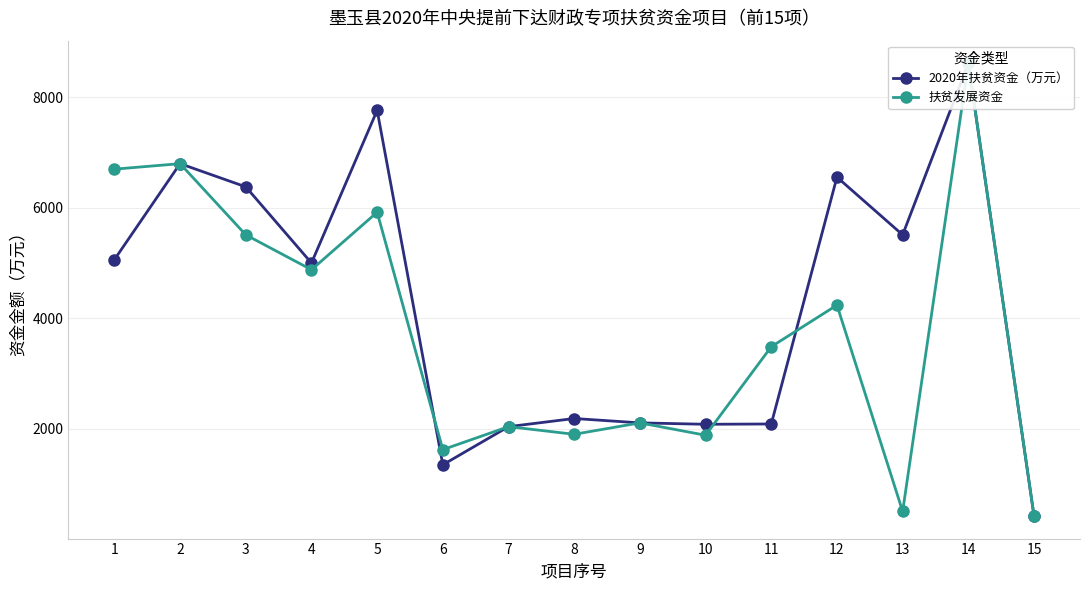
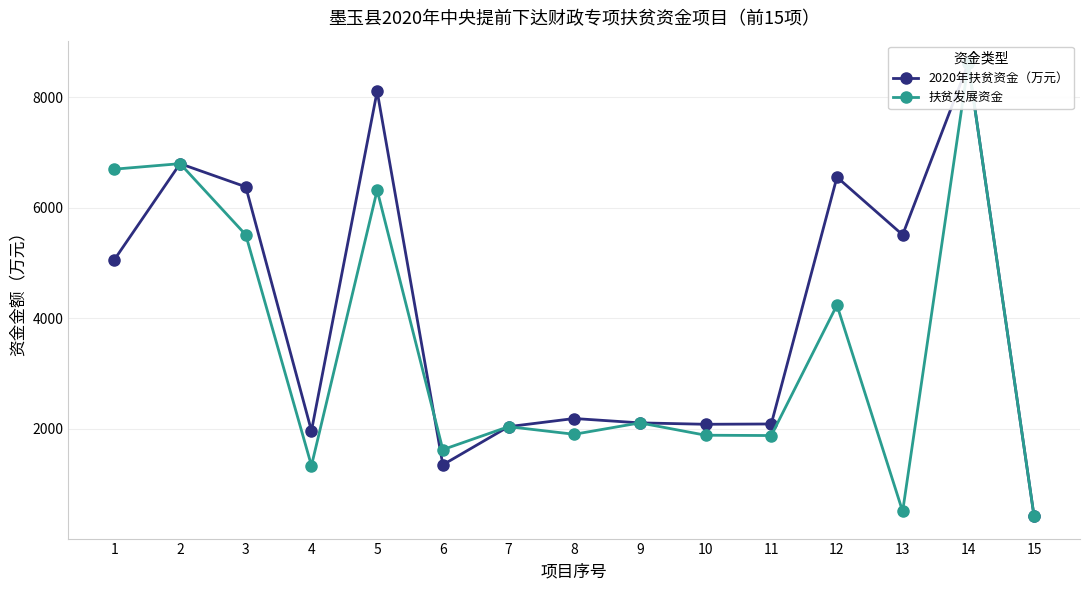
2020年扶贫资金（万元）, 4: 5000 -> 2000
扶贫发展资金, 4: 4900 -> 1300
2020年扶贫资金（万元）, 5: 7800 -> 8100
扶贫发展资金, 5: 5900 -> 6300
扶贫发展资金, 11: 3500 -> 1900
